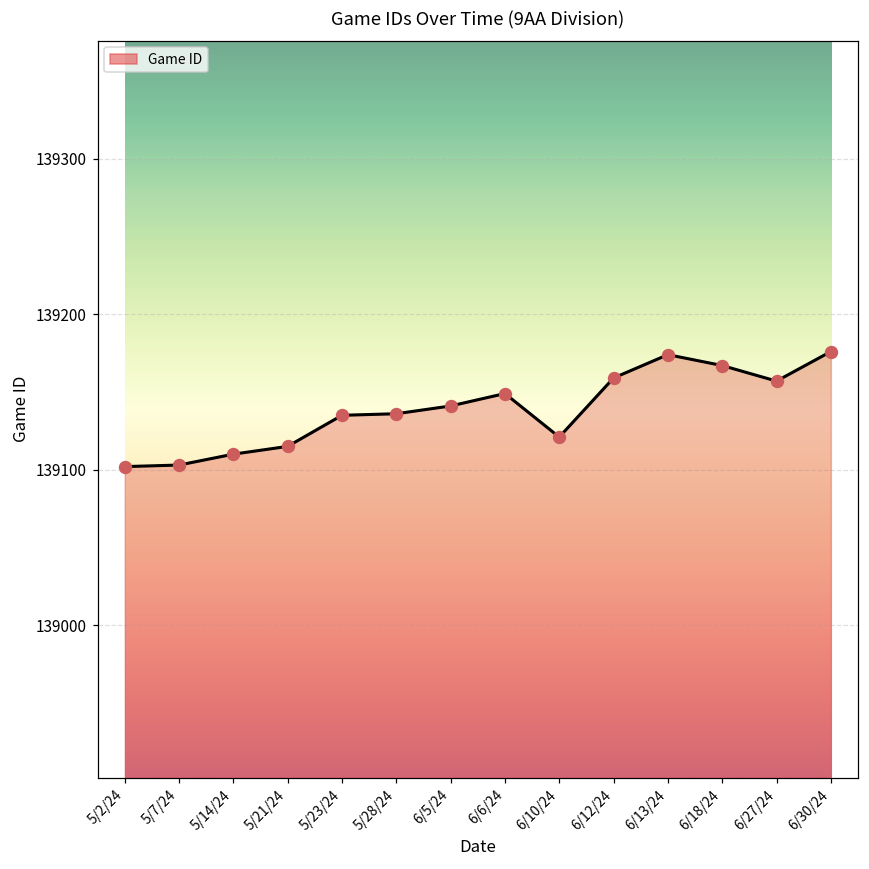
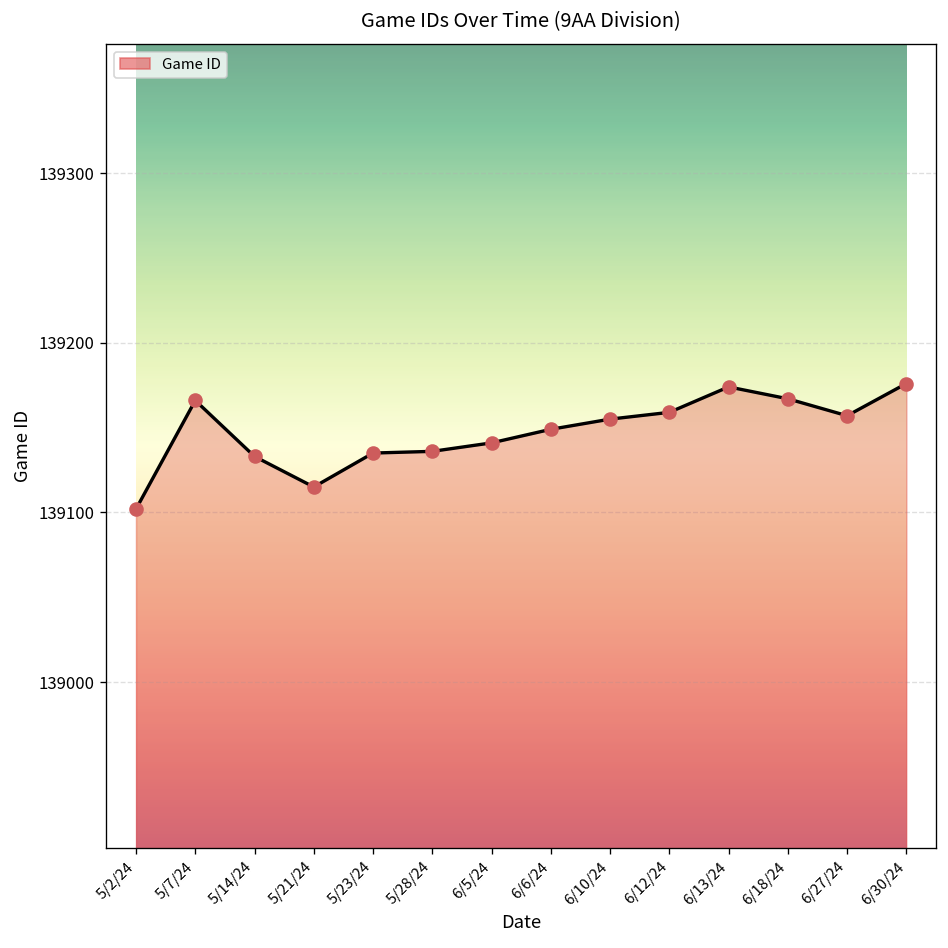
5/7/24: 139103 -> 139166
5/14/24: 139110 -> 139133
6/10/24: 139121 -> 139155
